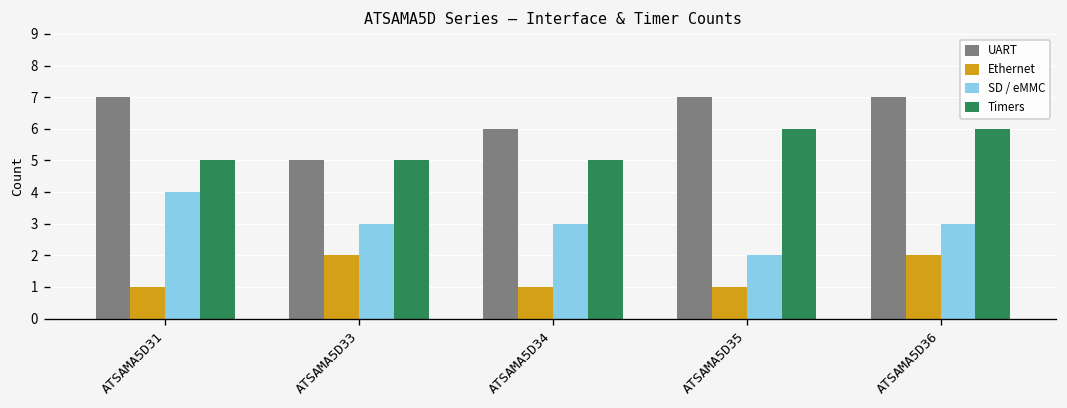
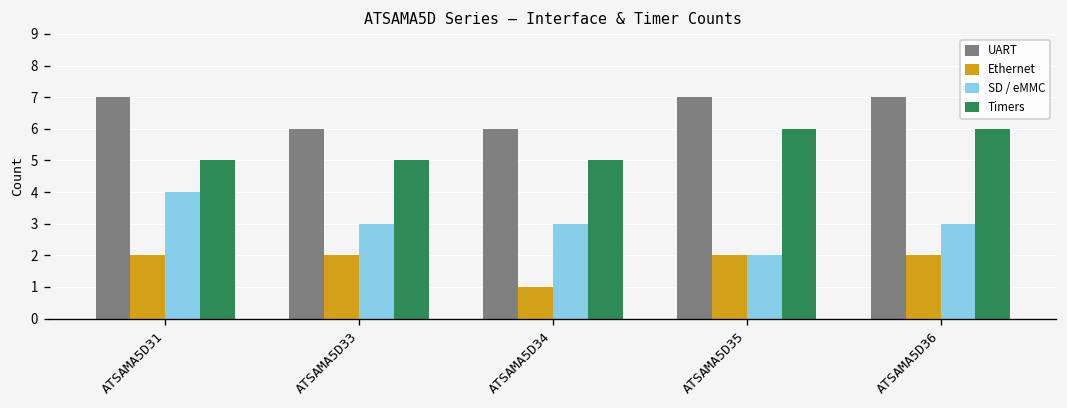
Ethernet, ATSAMA5D31: 1 -> 2
UART, ATSAMA5D33: 5 -> 6
Ethernet, ATSAMA5D35: 1 -> 2
